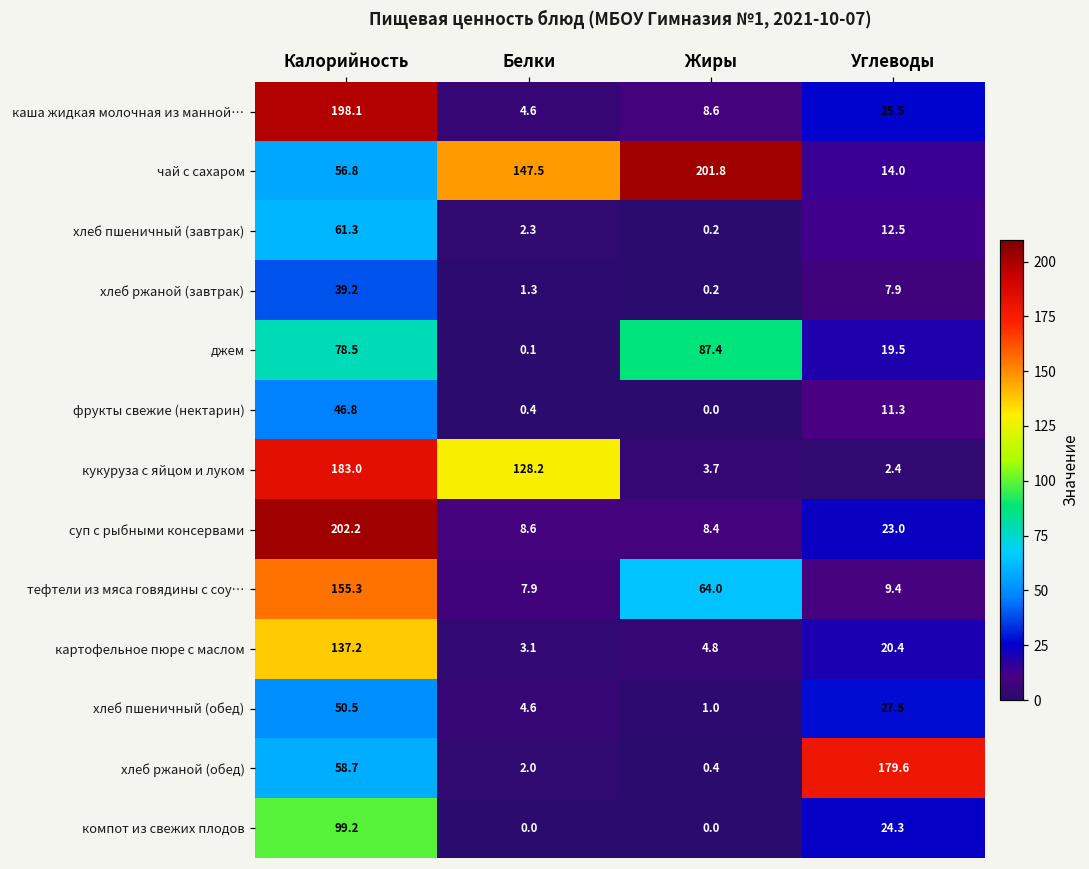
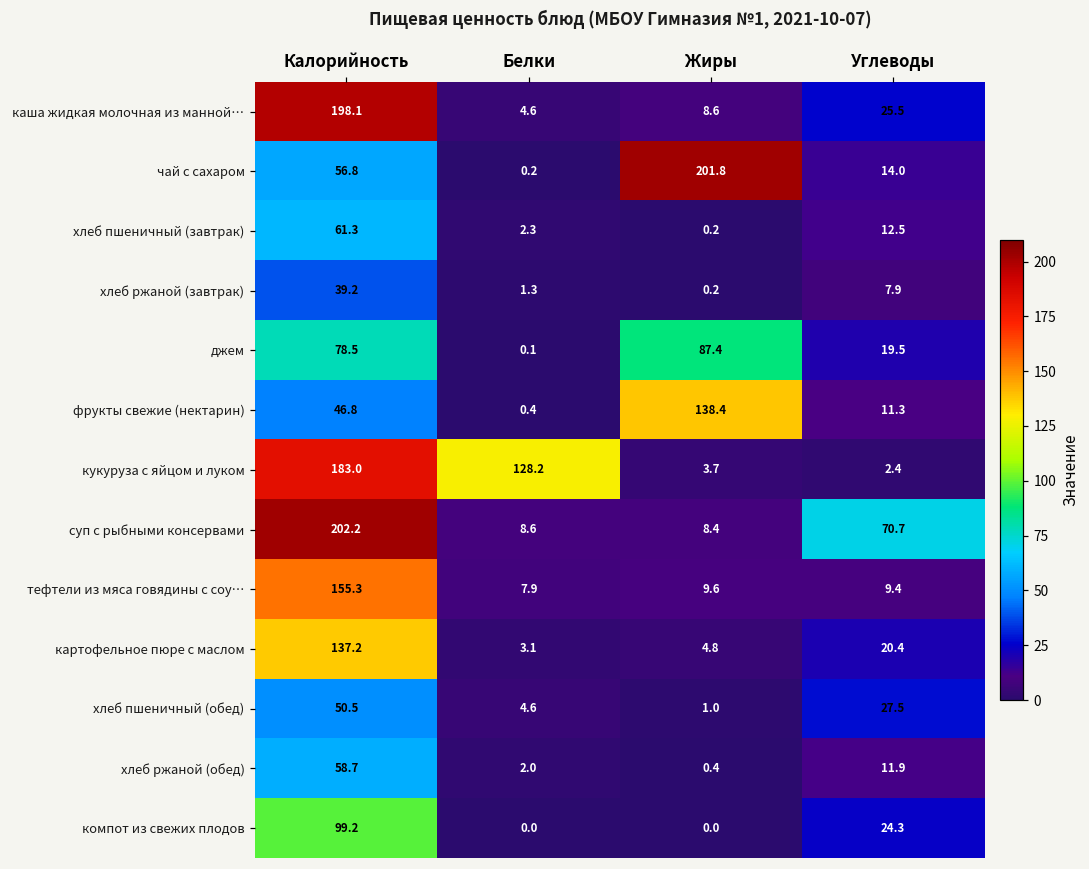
чай с сахаром, Белки: 147.5 -> 0.2
фрукты свежие (нектарин), Жиры: 0.0 -> 138.4
суп с рыбными консервами, Углеводы: 23.0 -> 70.7
тефтели из мяса говядины с соу…, Жиры: 64.0 -> 9.6
хлеб ржаной (обед), Углеводы: 179.6 -> 11.9
